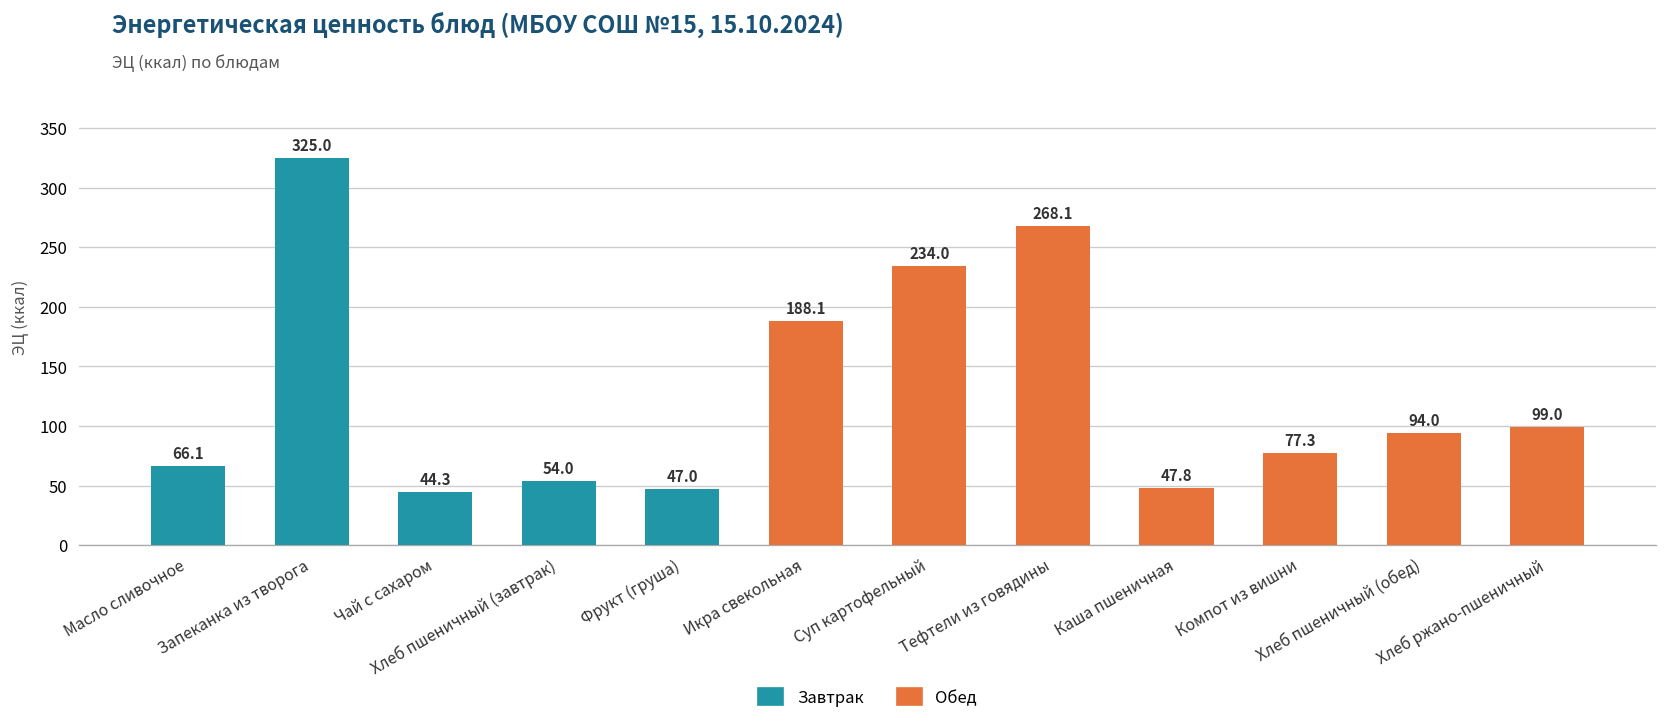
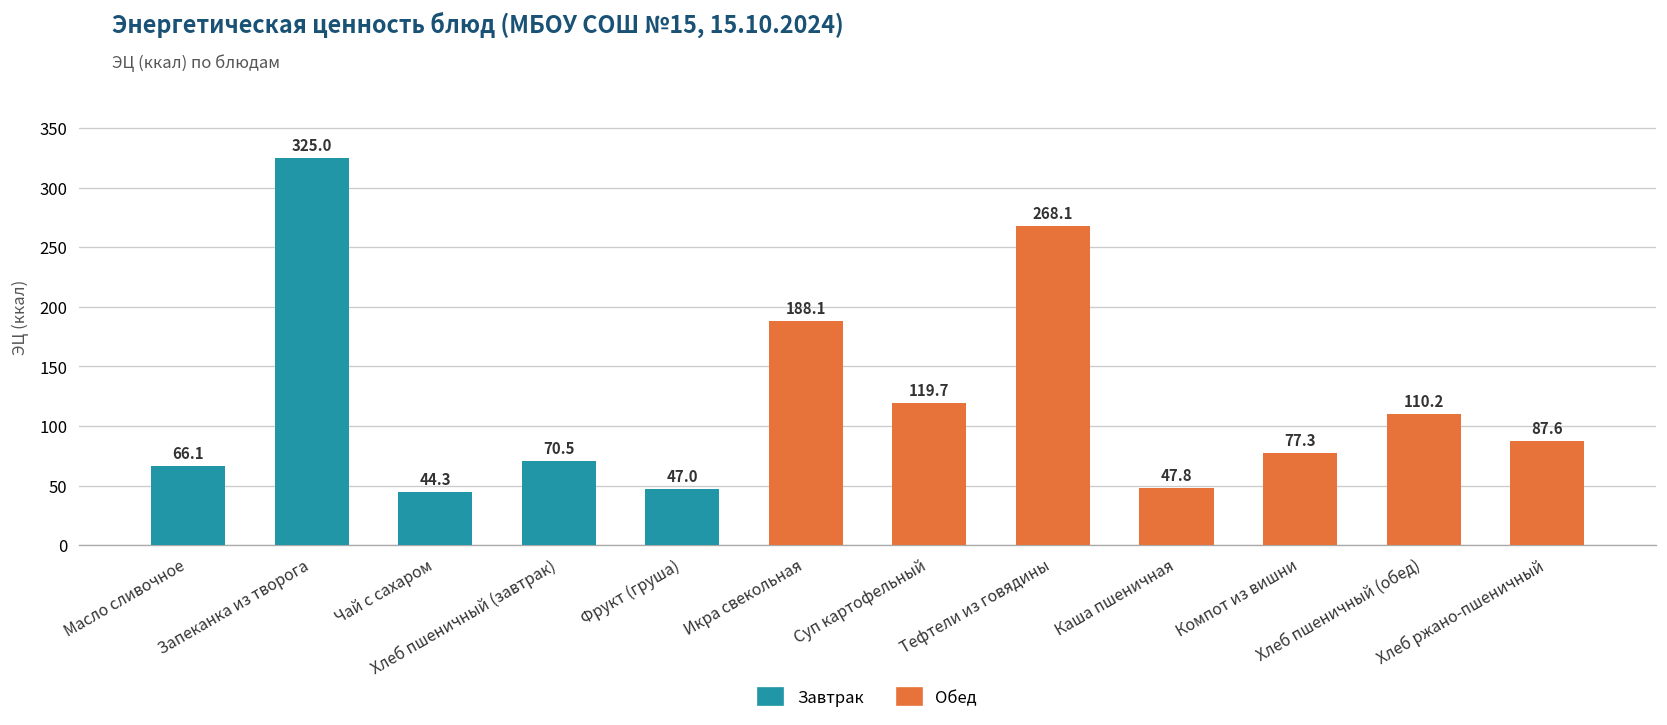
Хлеб пшеничный (завтрак): 54.0 -> 70.5
Суп картофельный: 234.0 -> 119.7
Хлеб пшеничный (обед): 94.0 -> 110.2
Хлеб ржано-пшеничный: 99.0 -> 87.6
